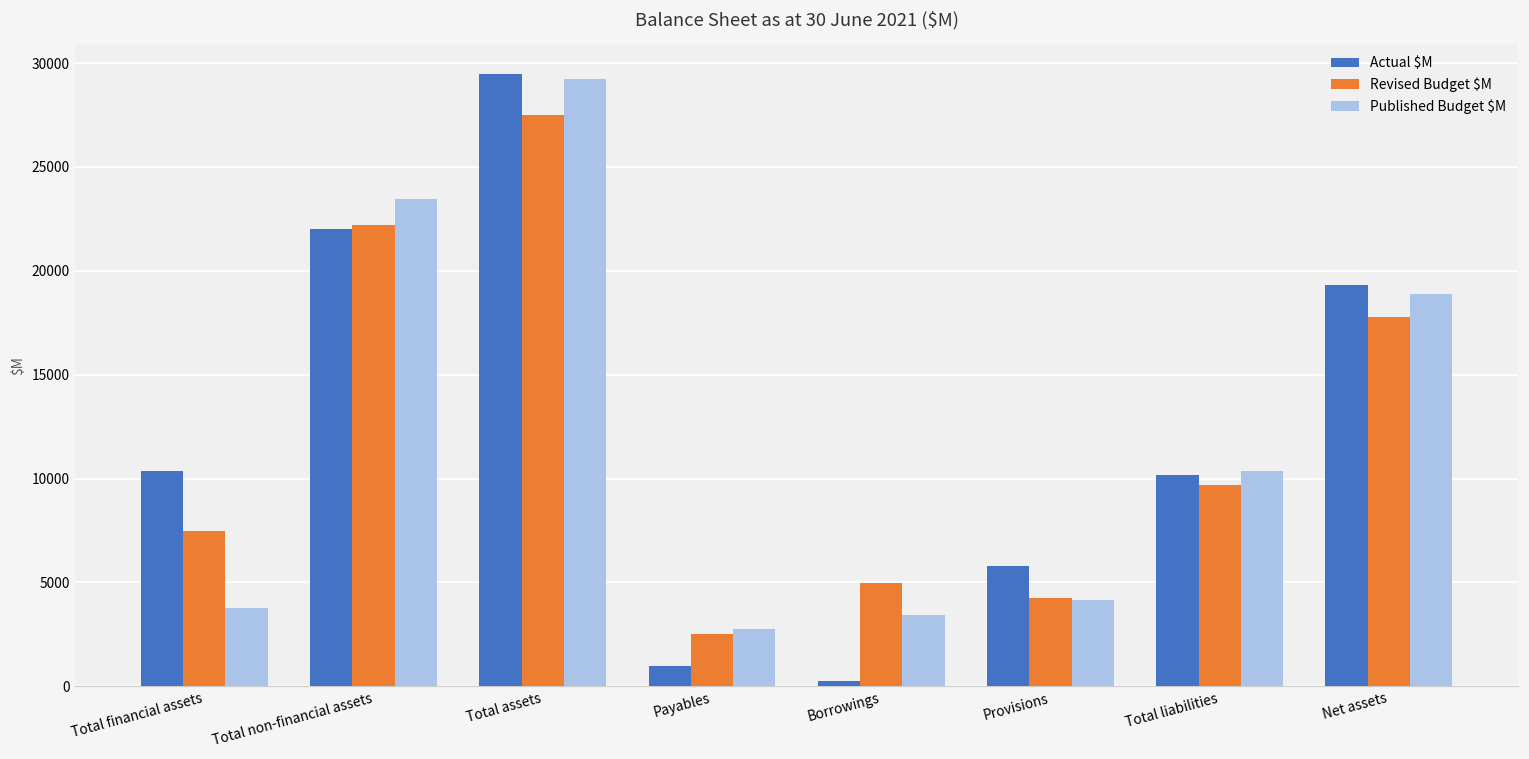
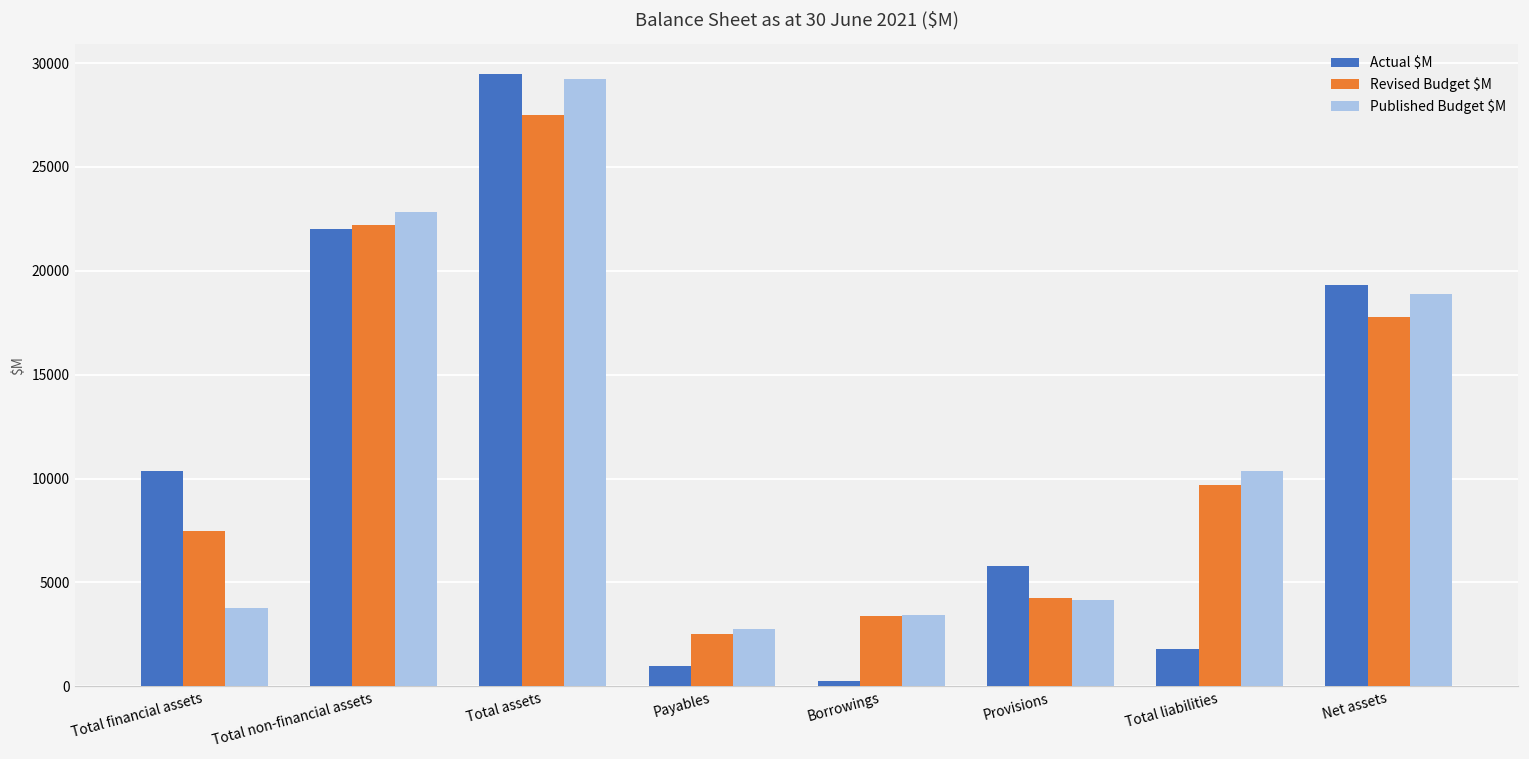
Published Budget $M, Total non-financial assets: 23400 -> 22800
Revised Budget $M, Borrowings: 5000 -> 3400
Actual $M, Total liabilities: 10200 -> 1800
